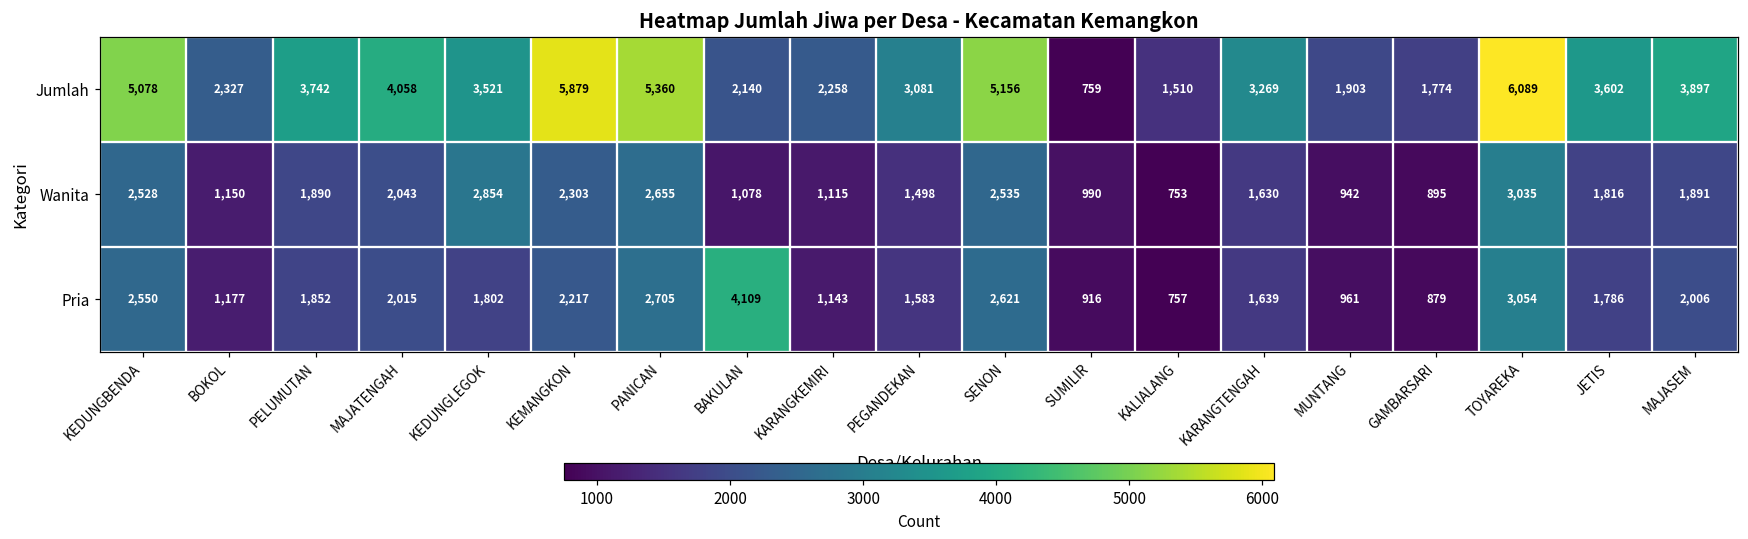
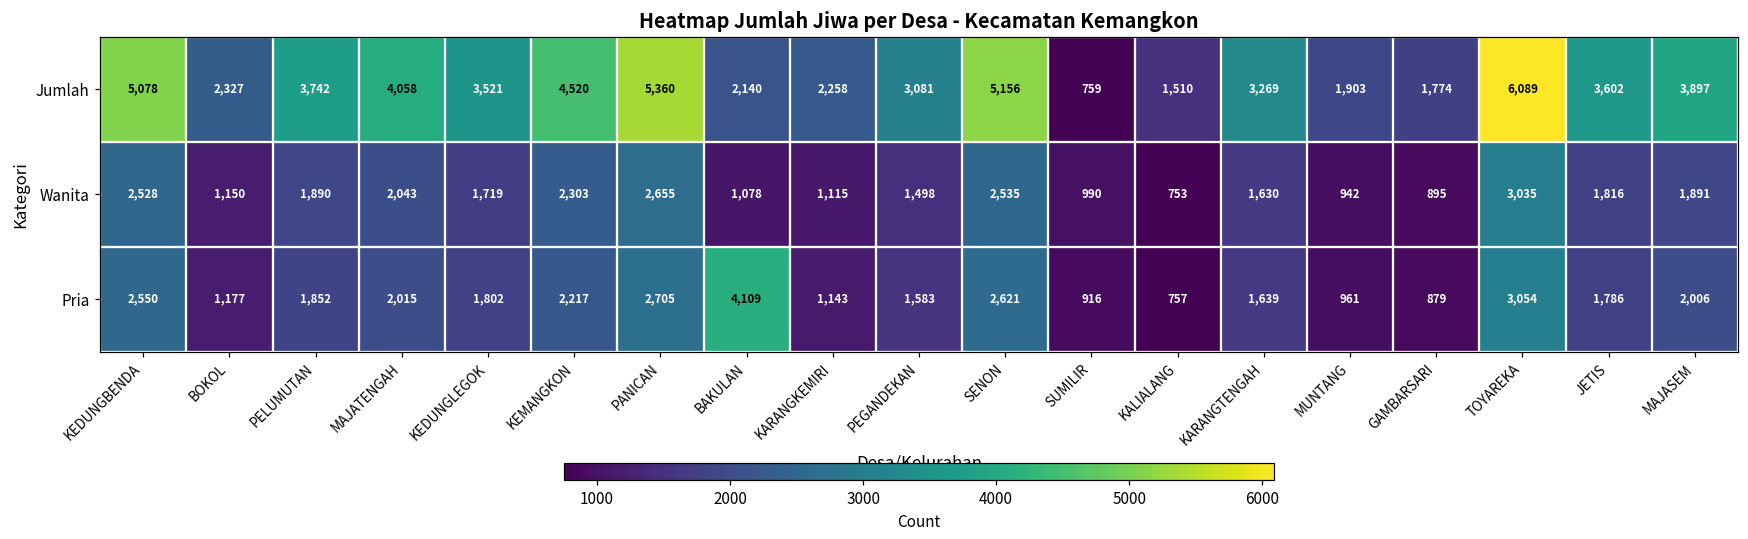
Jumlah, KEMANGKON: 5,879 -> 4,520
Wanita, KEDUNGLEGOK: 2,854 -> 1,719
